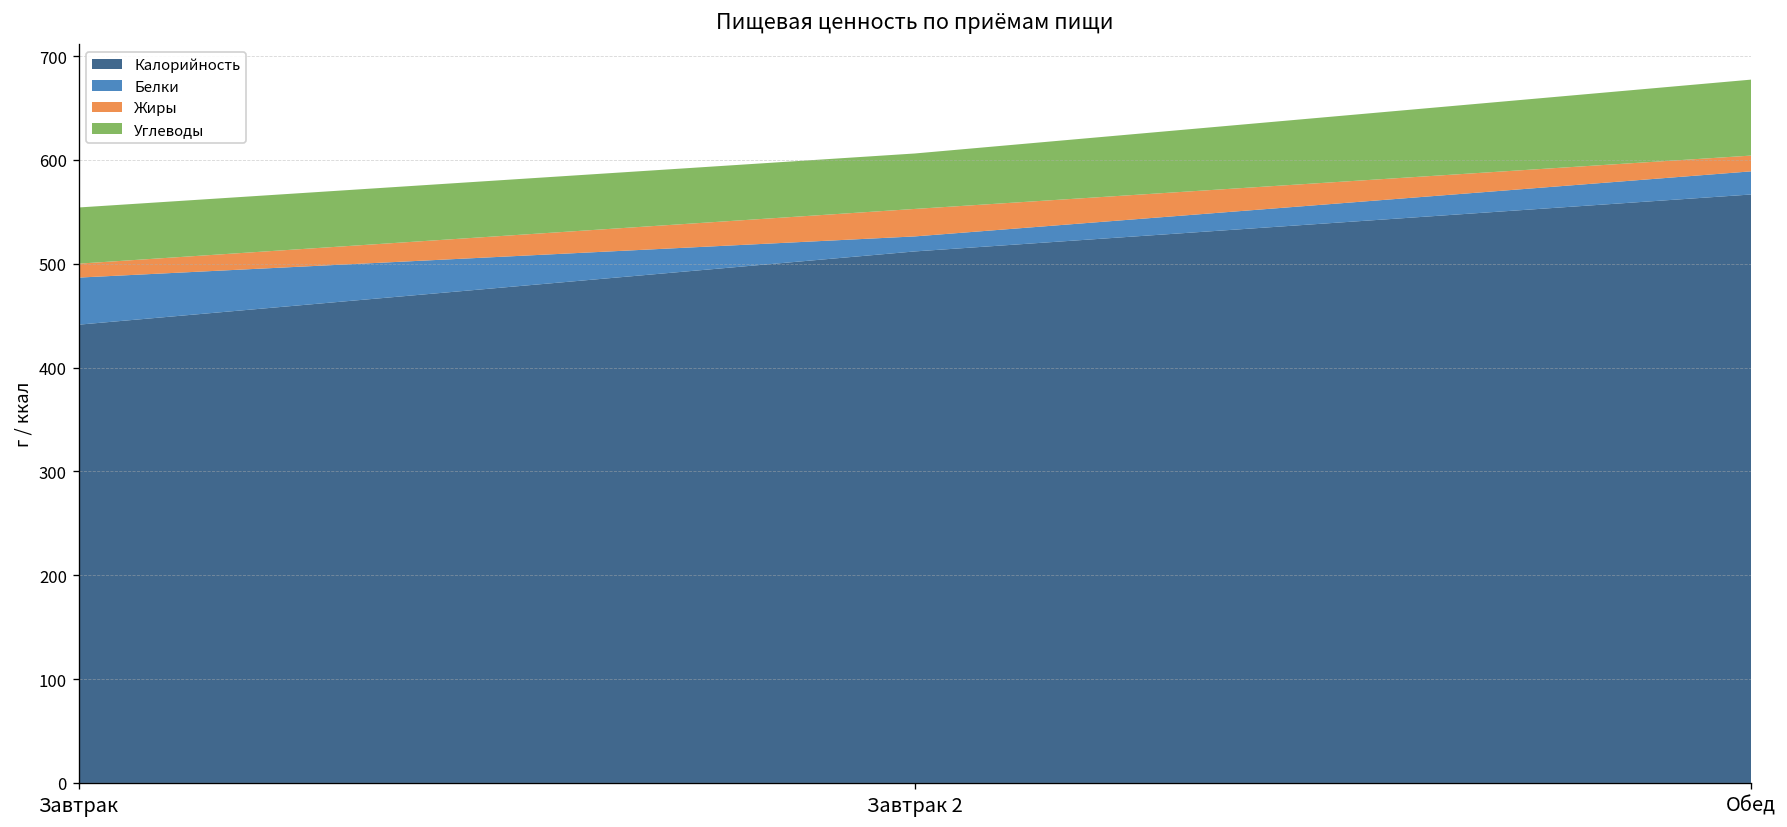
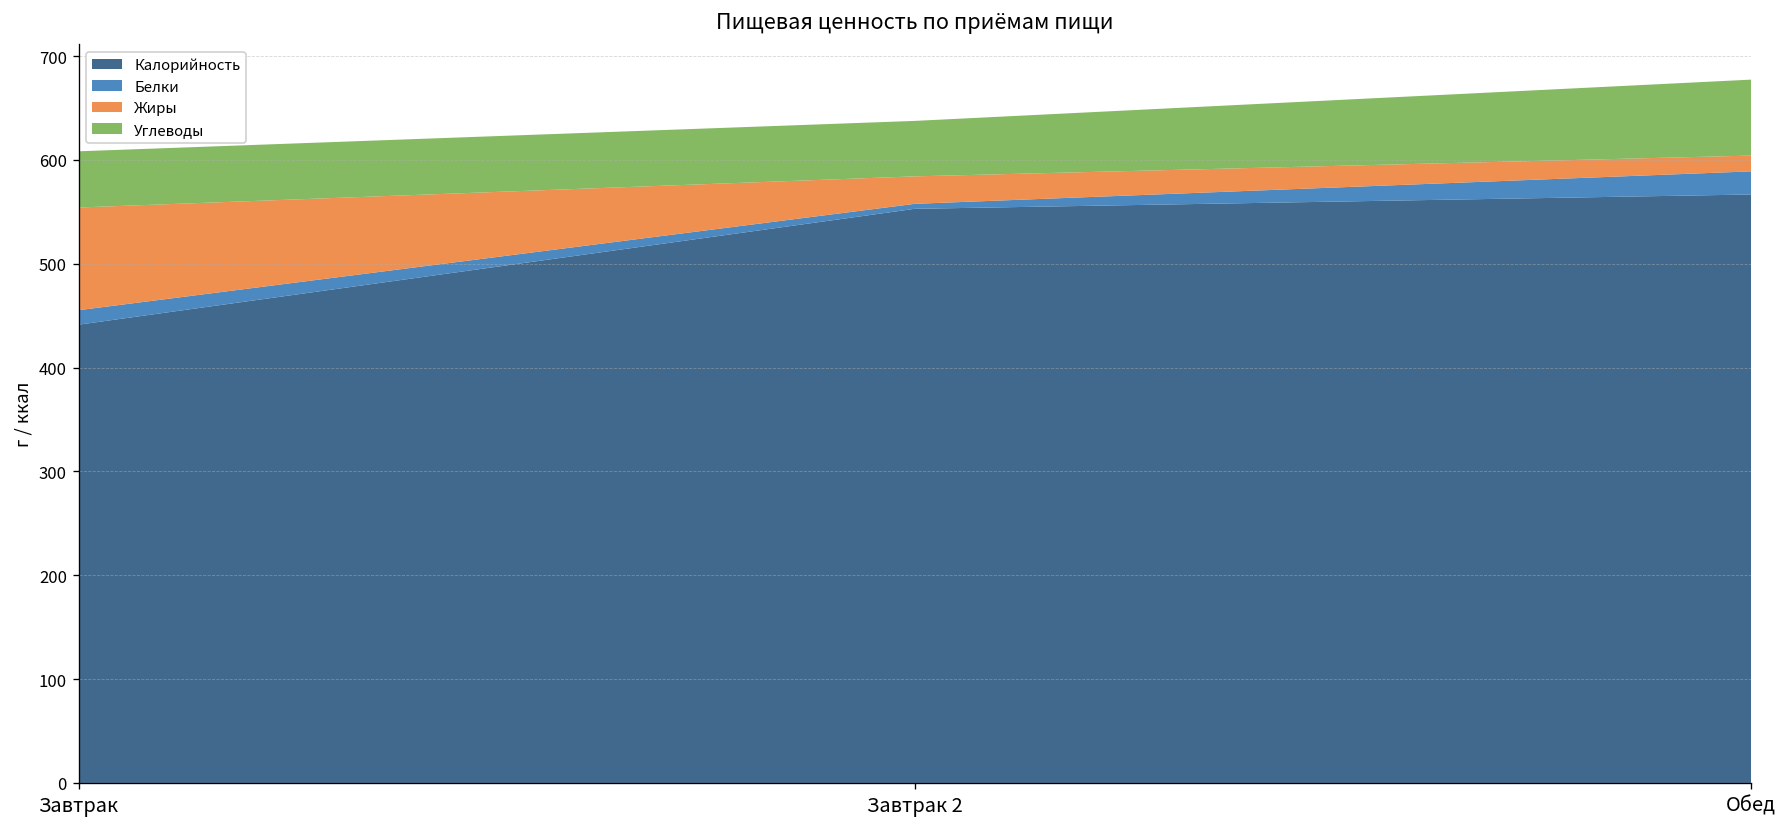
Белки, Завтрак: 50 -> 10
Жиры, Завтрак: 10 -> 100
Калорийность, Завтрак 2: 510 -> 550
Белки, Завтрак 2: 10 -> 0
